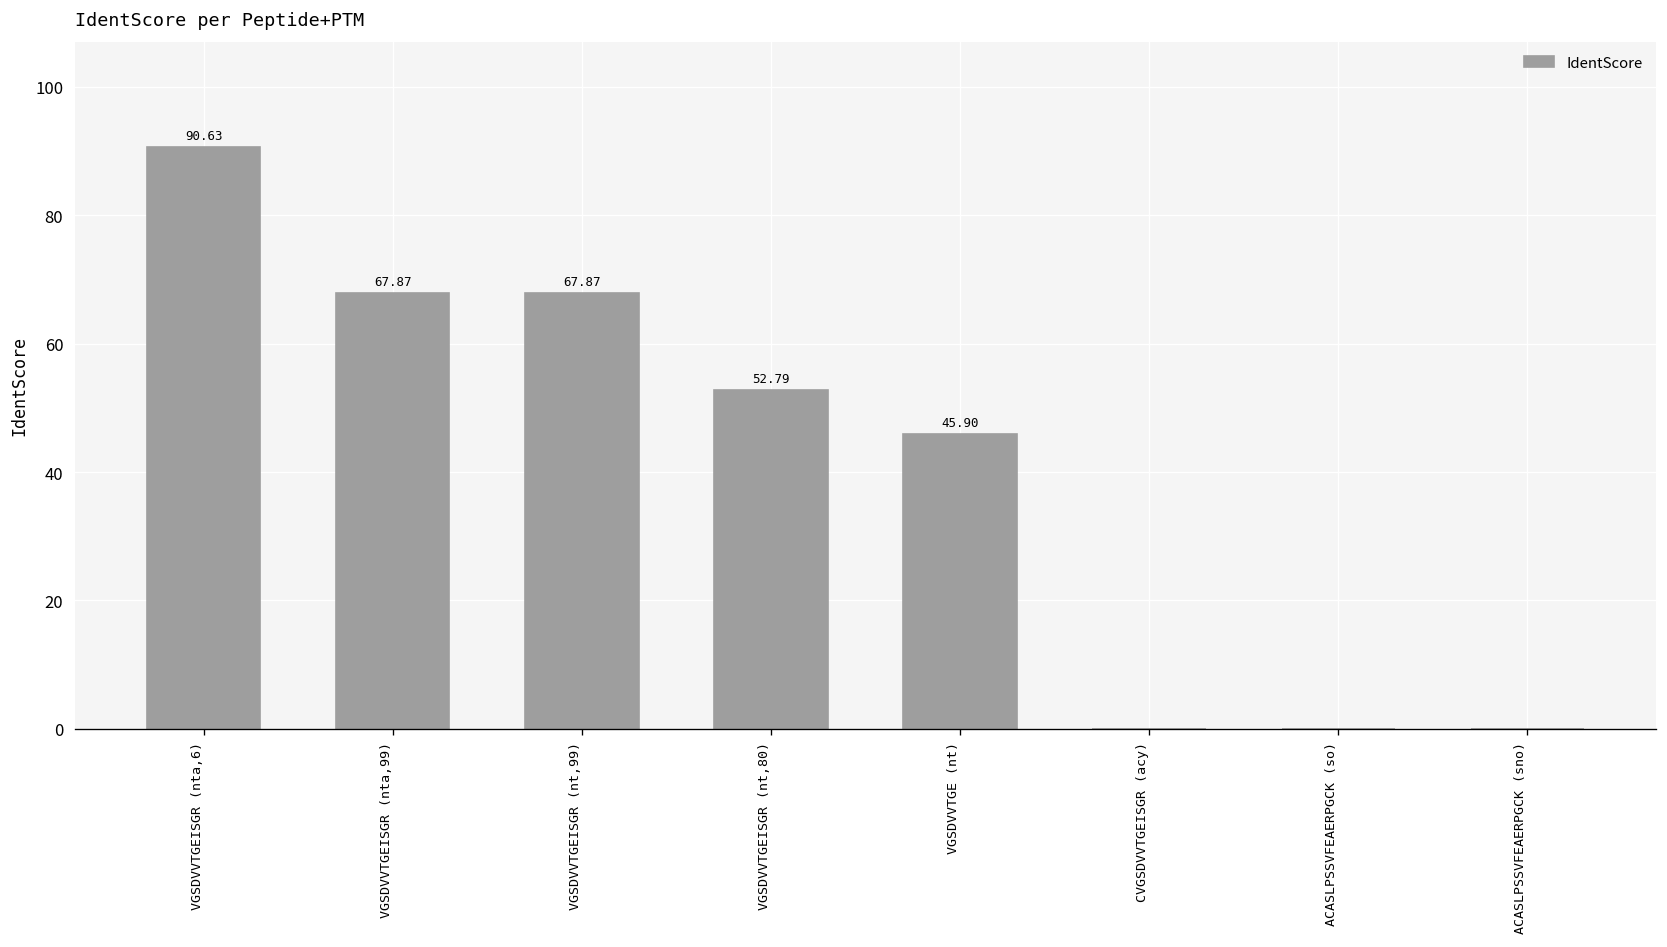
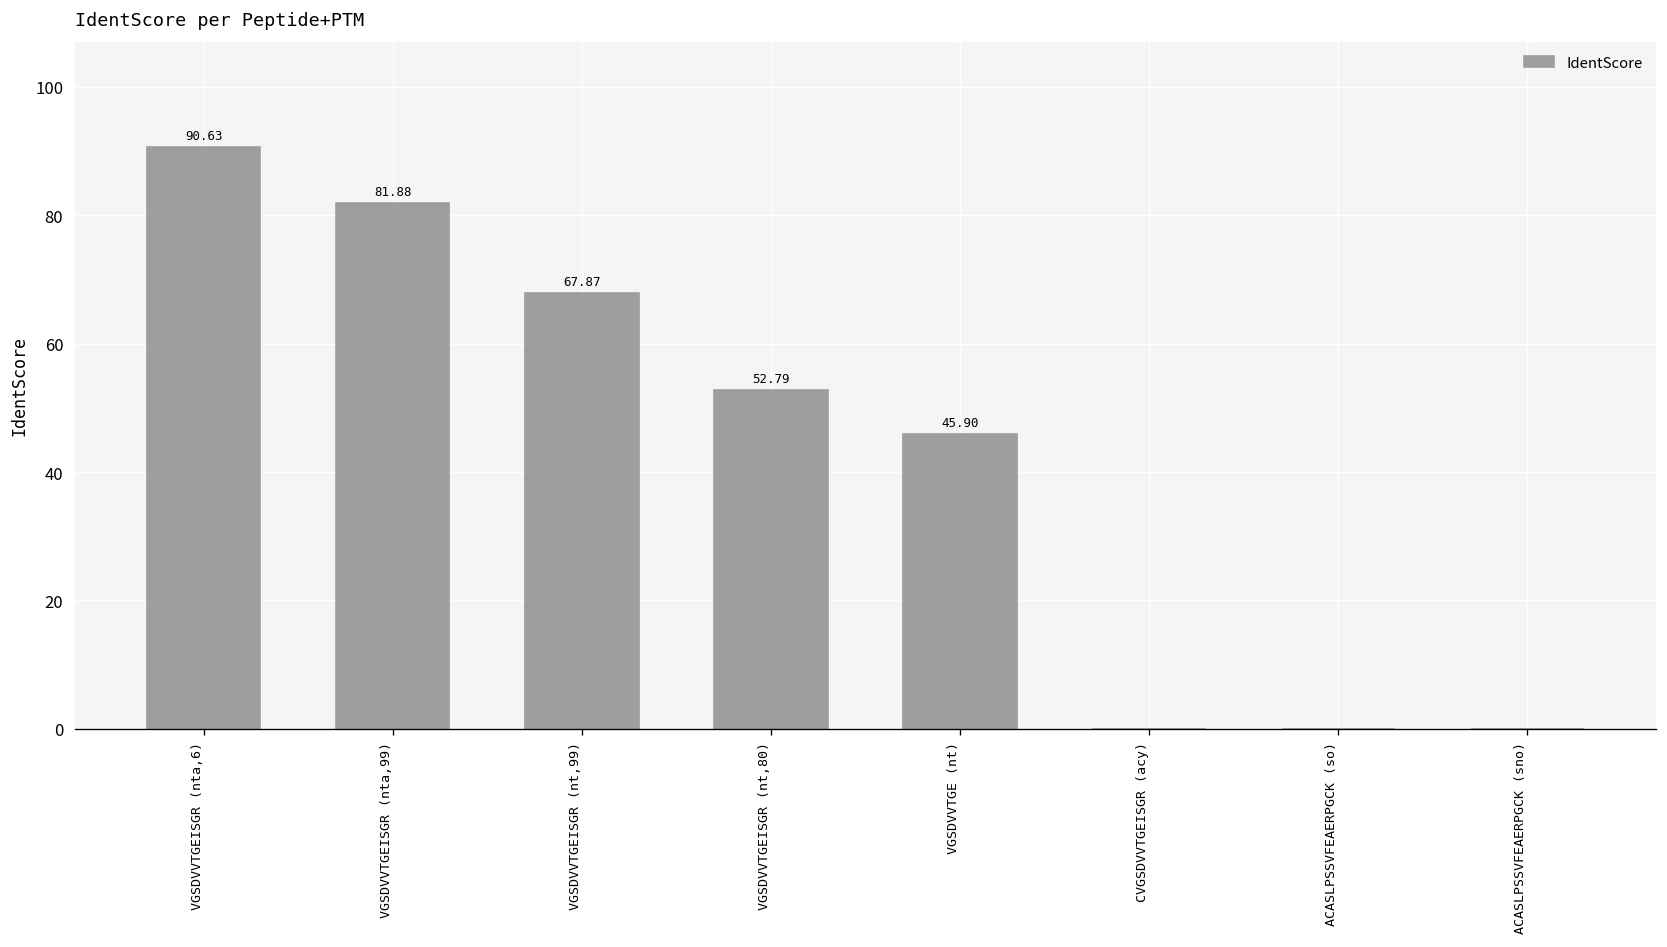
VGSDVVTGEISGR (nta,99): 67.87 -> 81.88
